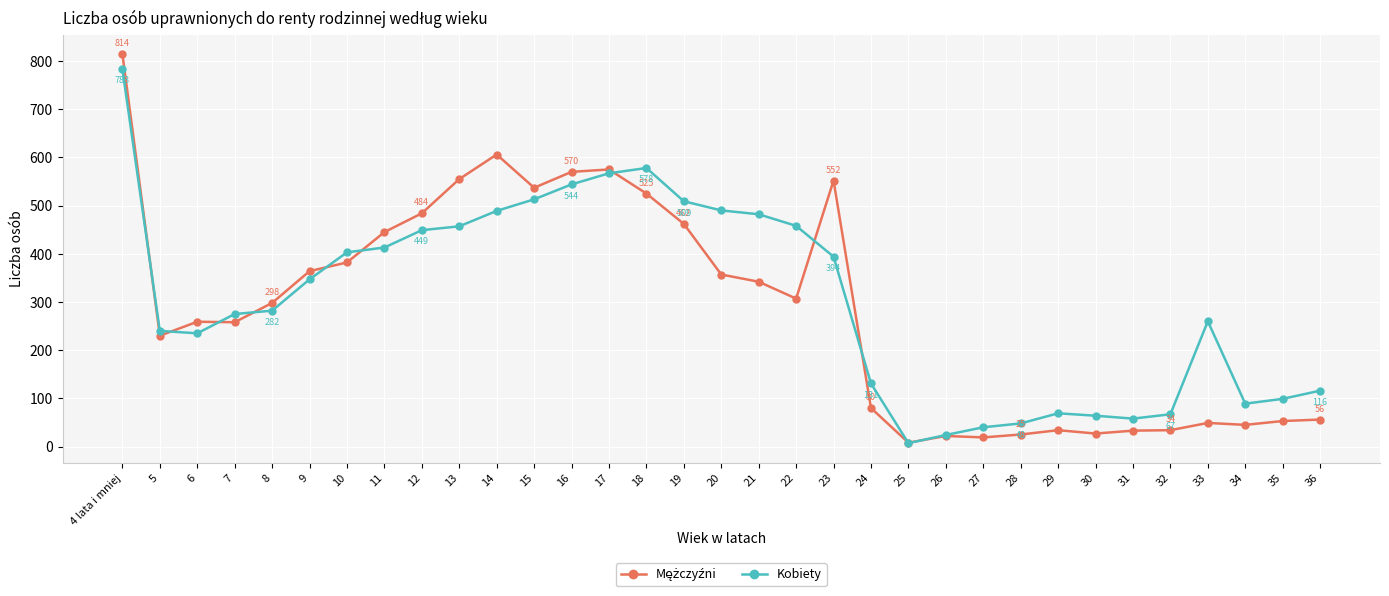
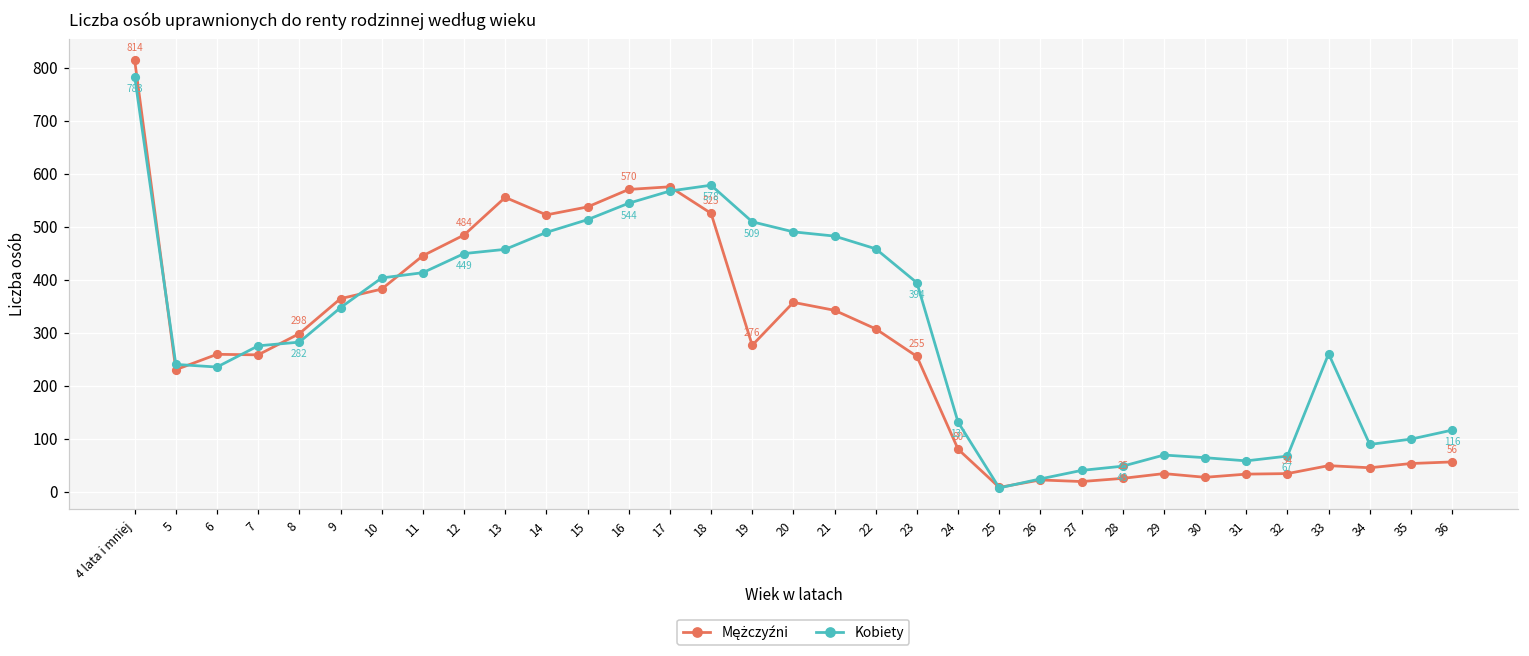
Mężczyźni, 14: 610 -> 520
Mężczyźni, 19: 462 -> 276
Mężczyźni, 23: 552 -> 255
